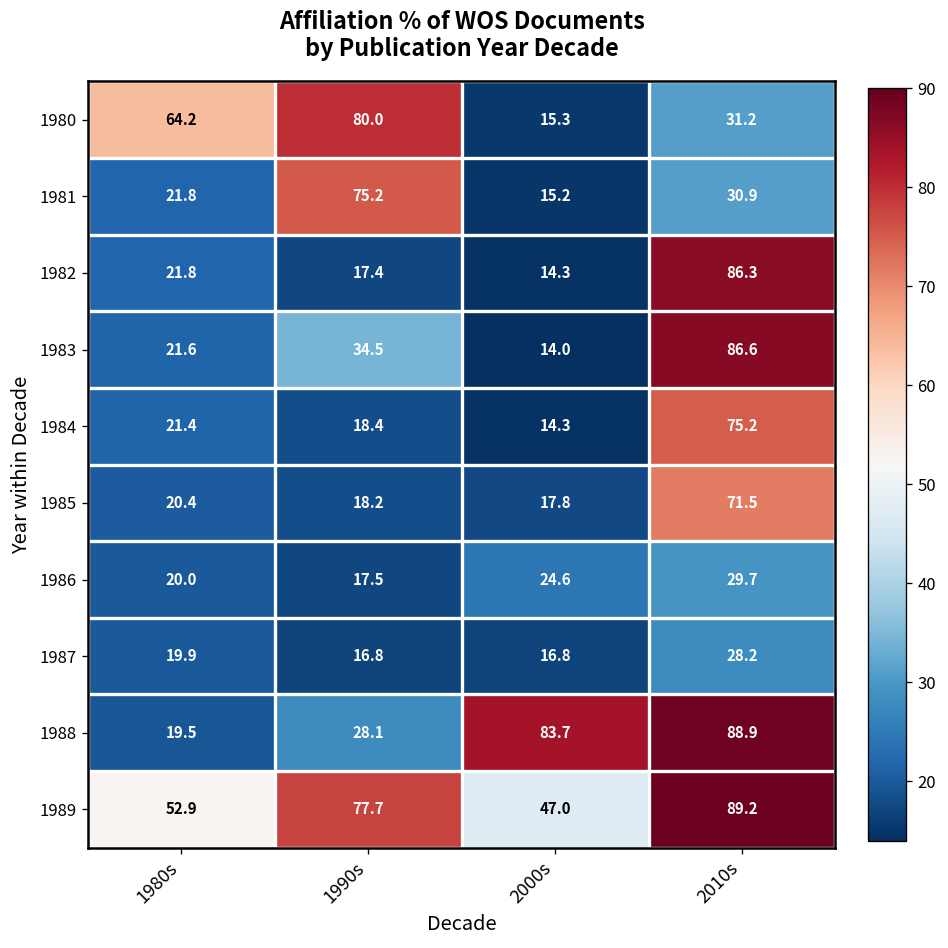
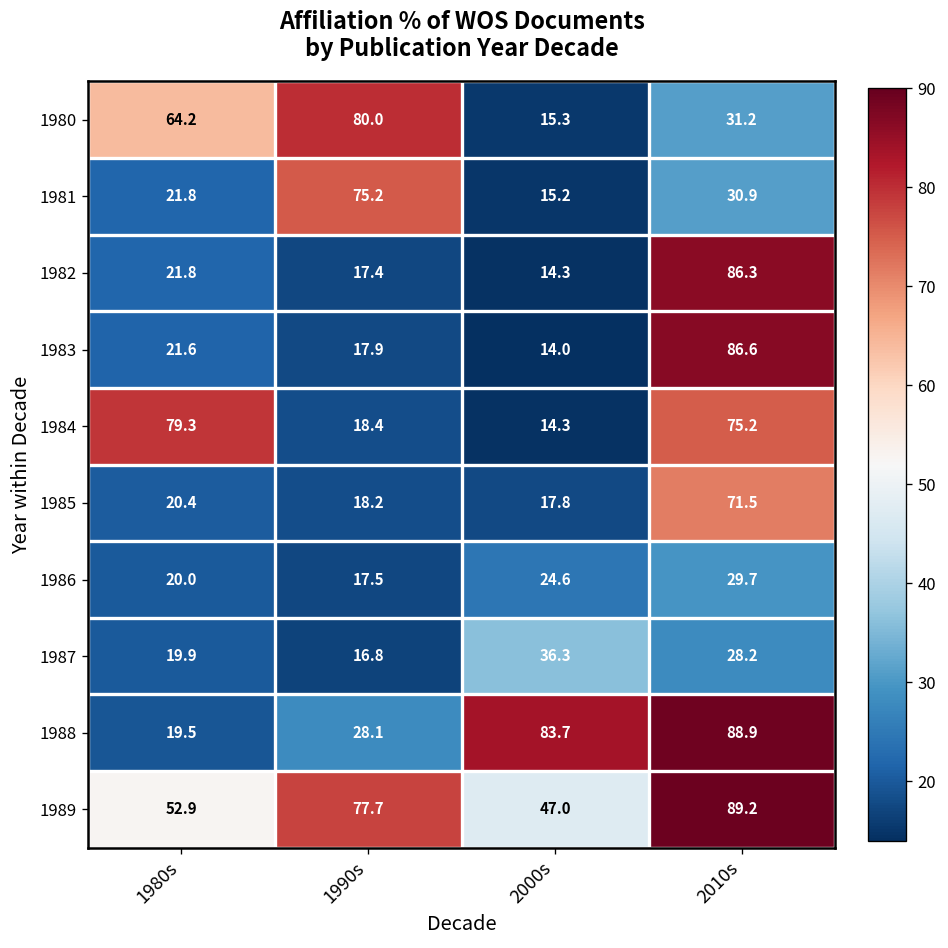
1983, 1990s: 34.5 -> 17.9
1984, 1980s: 21.4 -> 79.3
1987, 2000s: 16.8 -> 36.3
